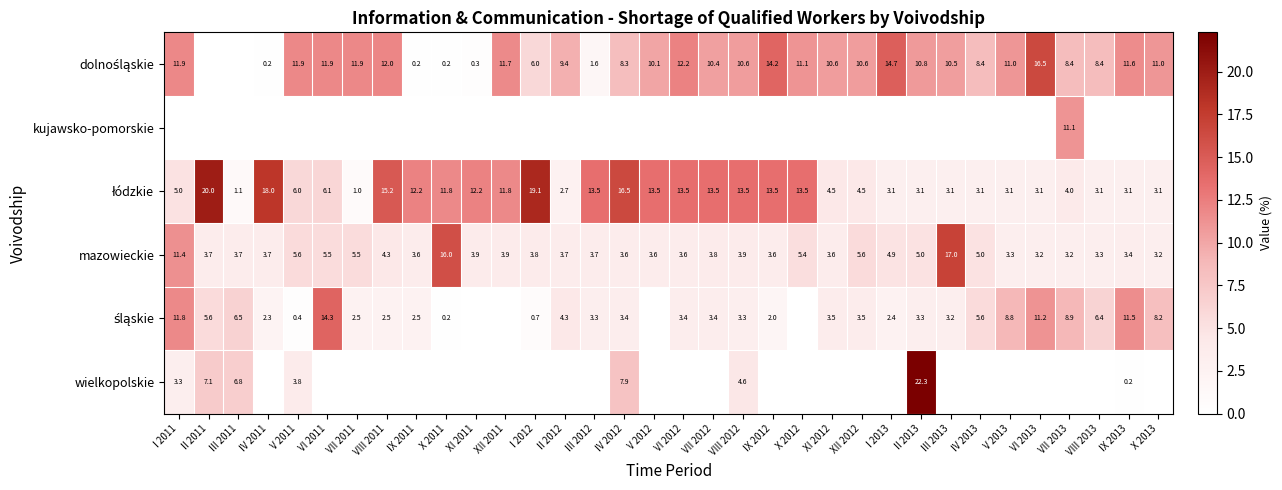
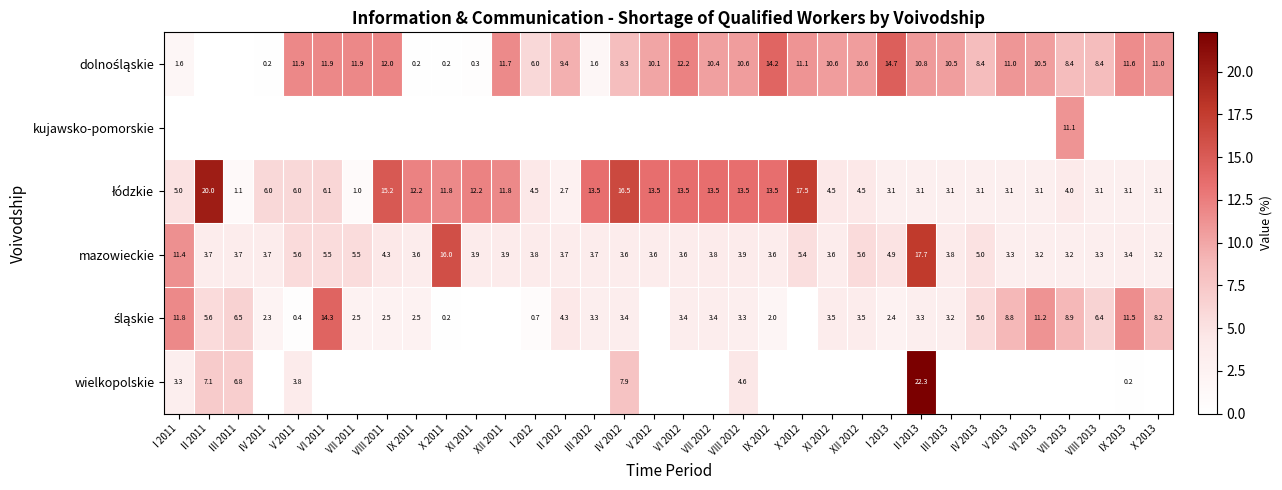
dolnośląskie, I 2011: 11.9 -> 1.6
dolnośląskie, VI 2013: 16.5 -> 10.5
łódzkie, IV 2011: 18.0 -> 6.0
łódzkie, I 2012: 19.1 -> 4.5
łódzkie, X 2012: 13.5 -> 17.5
mazowieckie, II 2013: 5.0 -> 17.7
mazowieckie, III 2013: 17.0 -> 3.8
